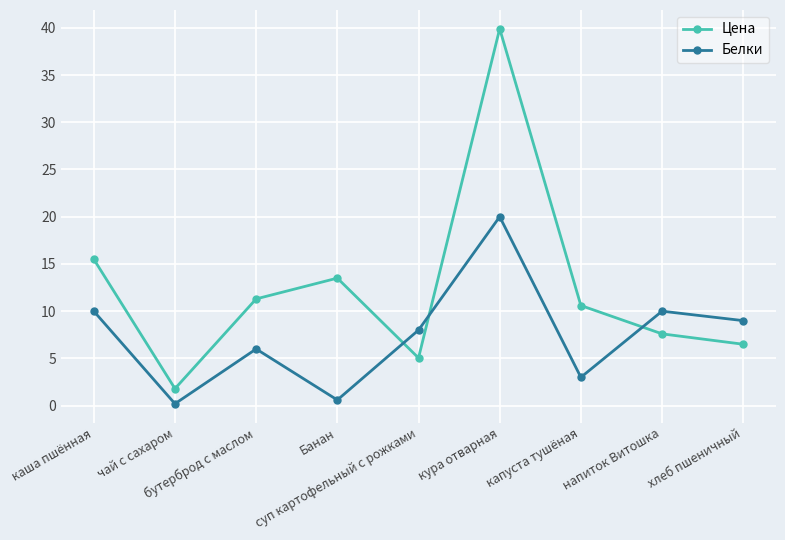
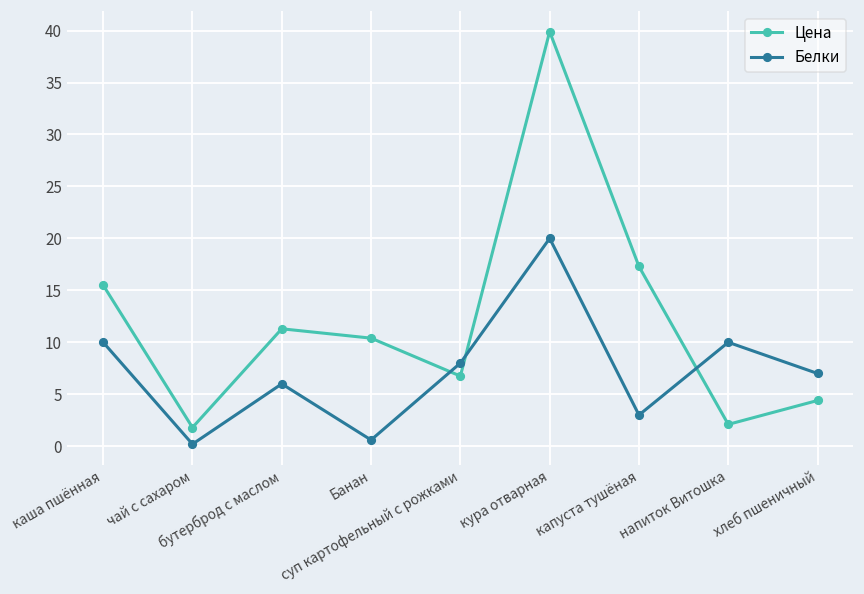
Цена, Банан: 14 -> 10
Цена, суп картофельный с рожками: 5 -> 7
Цена, капуста тушёная: 11 -> 17
Цена, напиток Витошка: 8 -> 2
Цена, хлеб пшеничный: 7 -> 4
Белки, хлеб пшеничный: 9 -> 7
